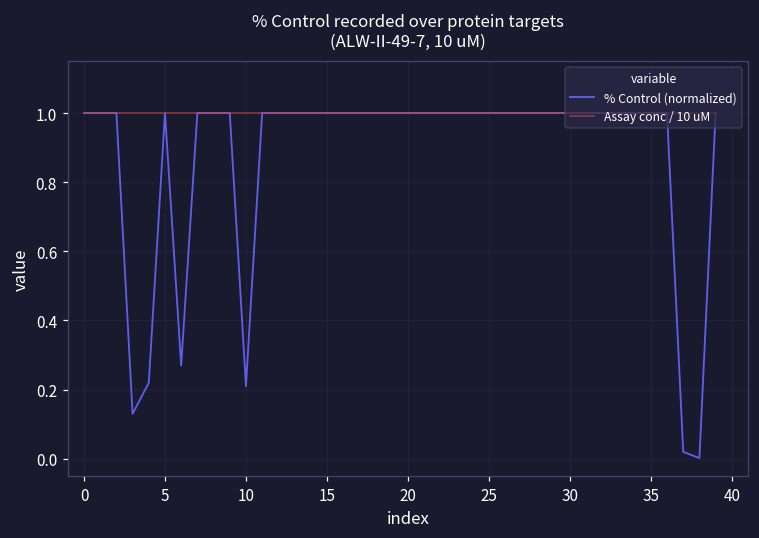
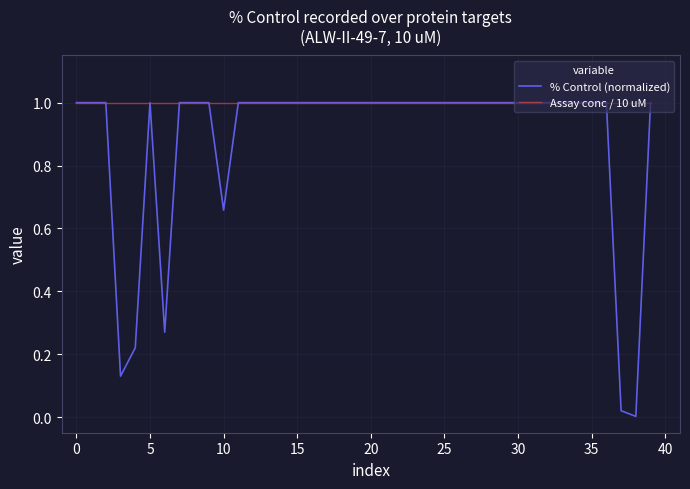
% Control (normalized), 10: 0.21 -> 0.66
